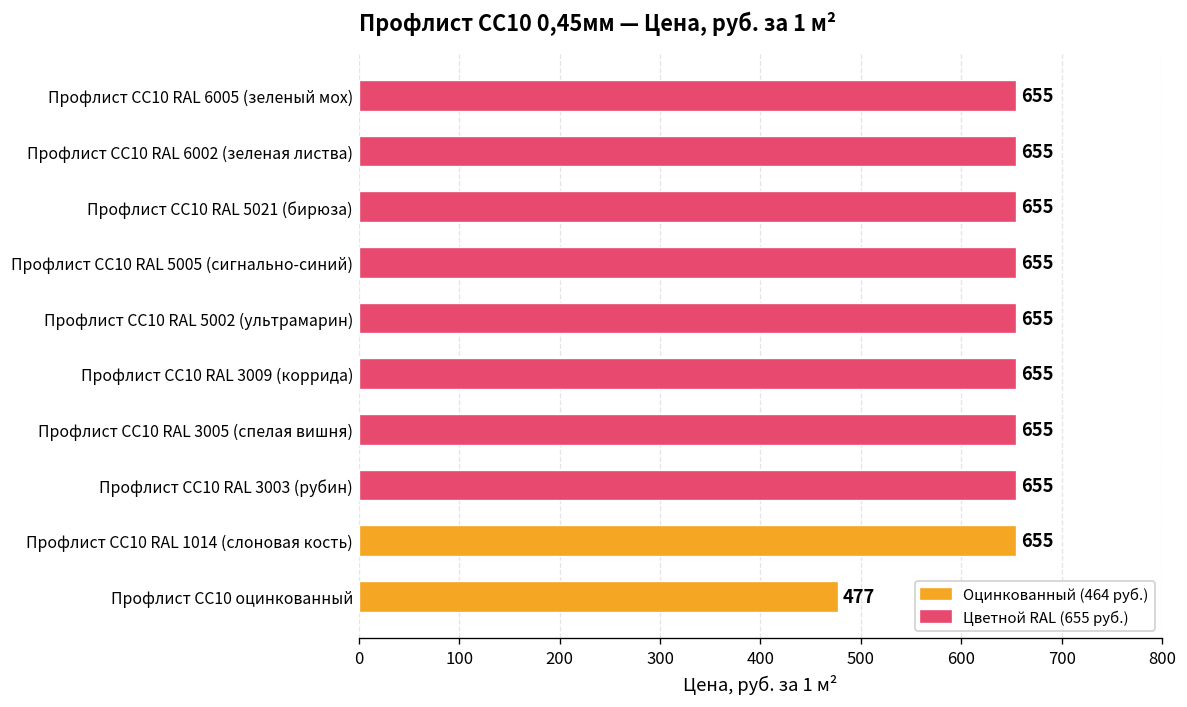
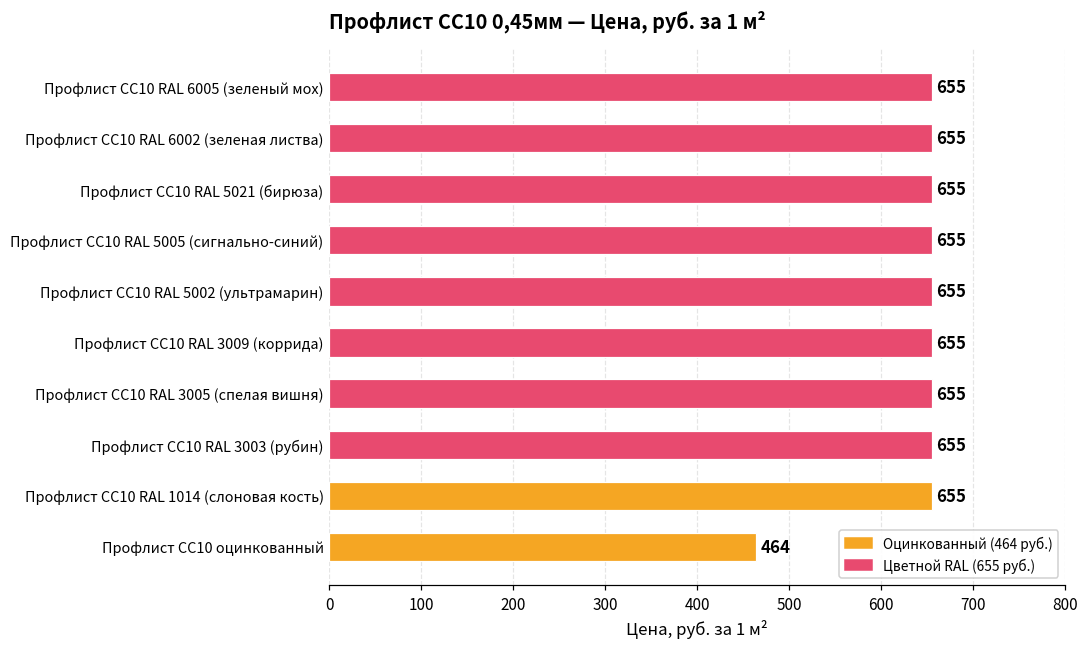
Профлист СС10 оцинкованный: 477 -> 464
